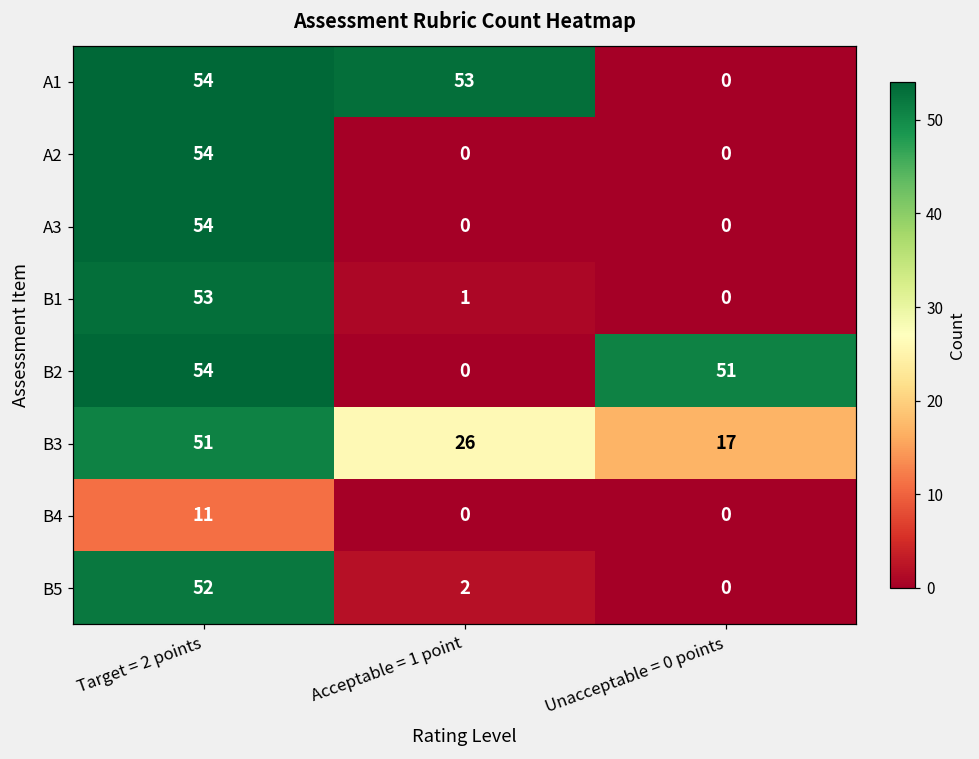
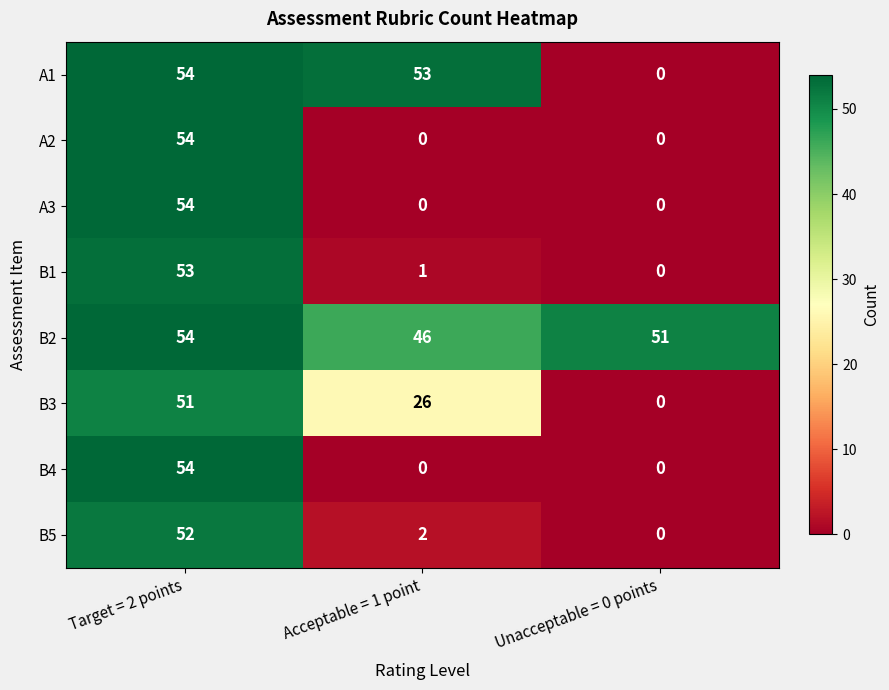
B2, Acceptable = 1 point: 0 -> 46
B3, Unacceptable = 0 points: 17 -> 0
B4, Target = 2 points: 11 -> 54
